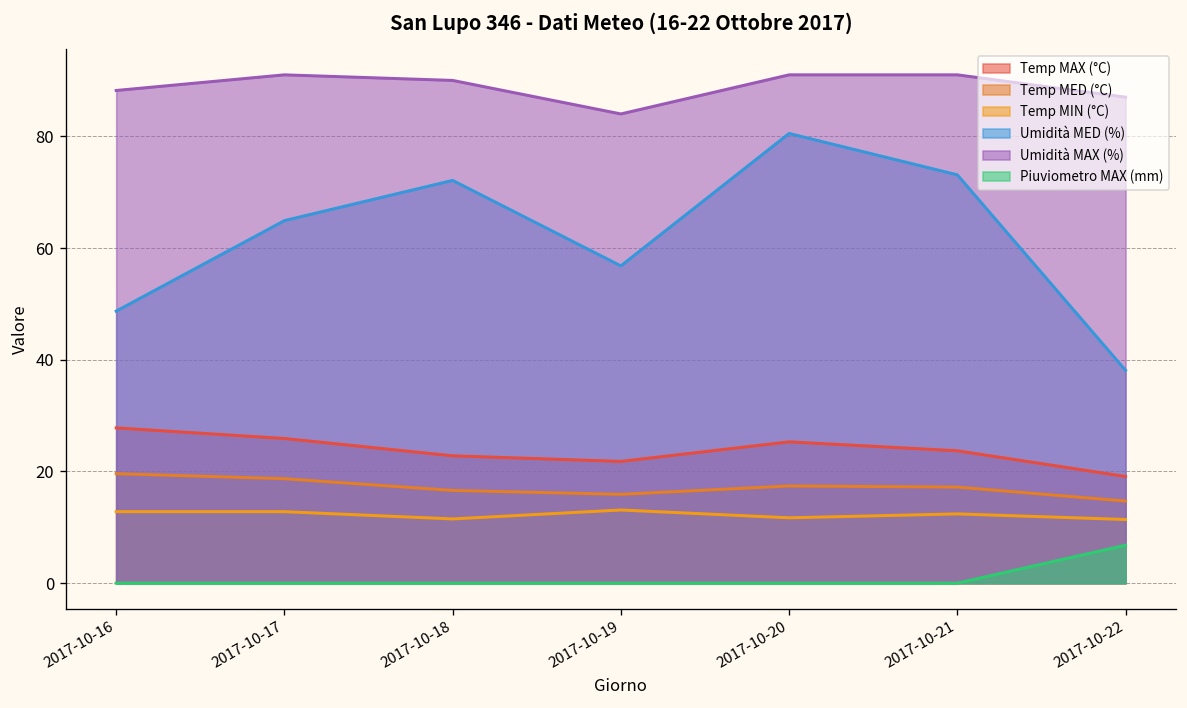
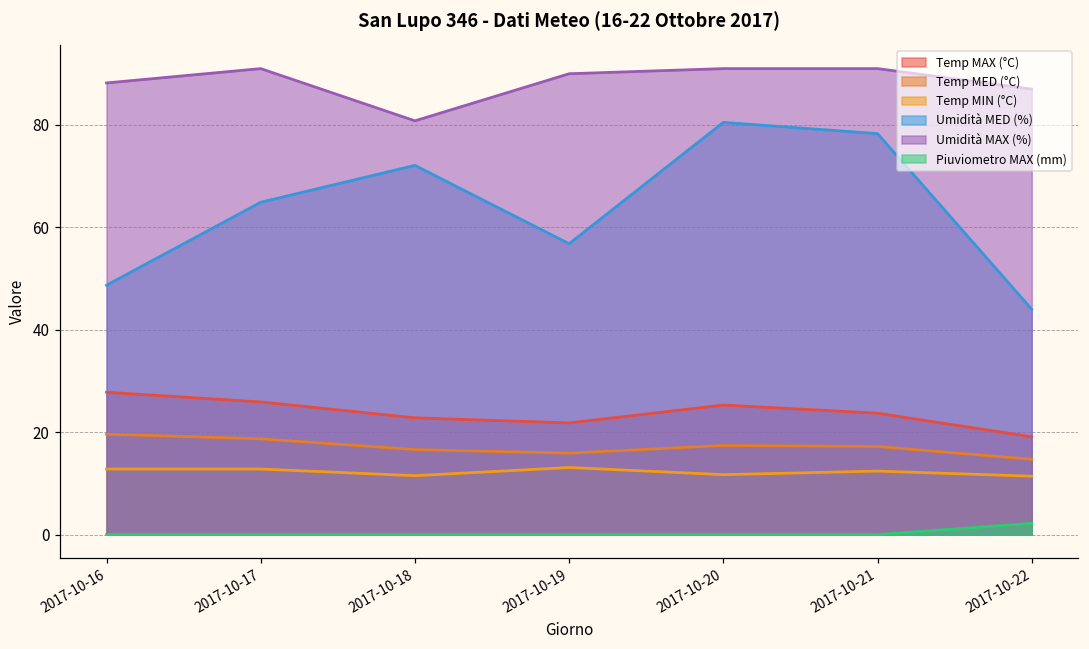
Umidità MAX (%), 2017-10-18: 90 -> 81
Umidità MAX (%), 2017-10-19: 84 -> 90
Umidità MED (%), 2017-10-21: 73 -> 78
Umidità MED (%), 2017-10-22: 38 -> 44
Piuviometro MAX (mm), 2017-10-22: 7 -> 2
